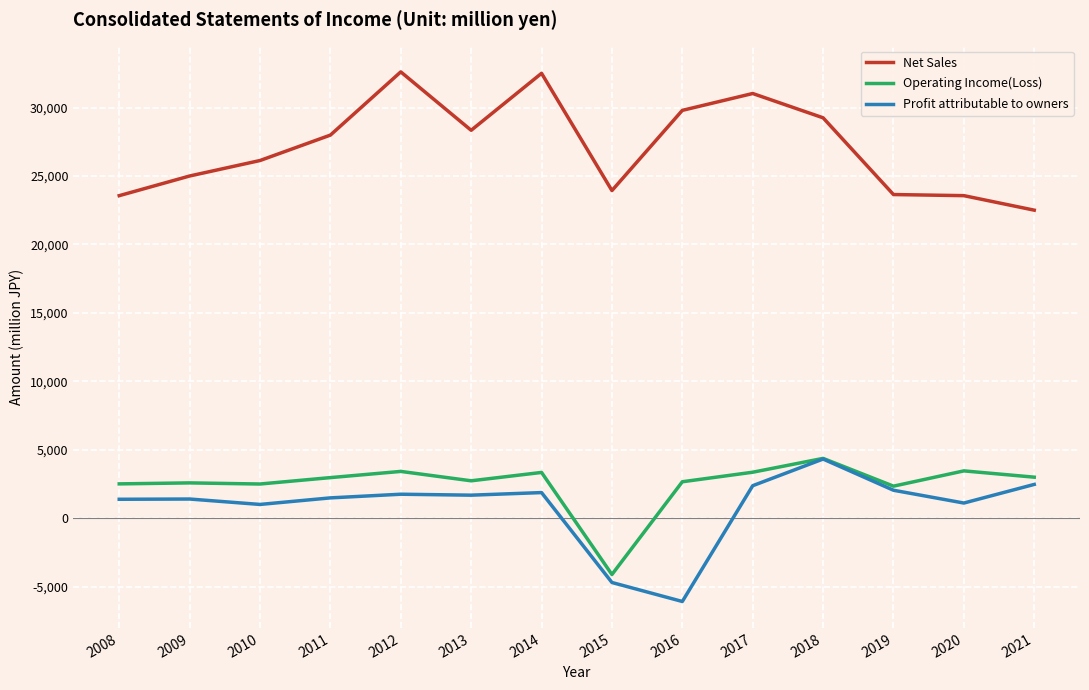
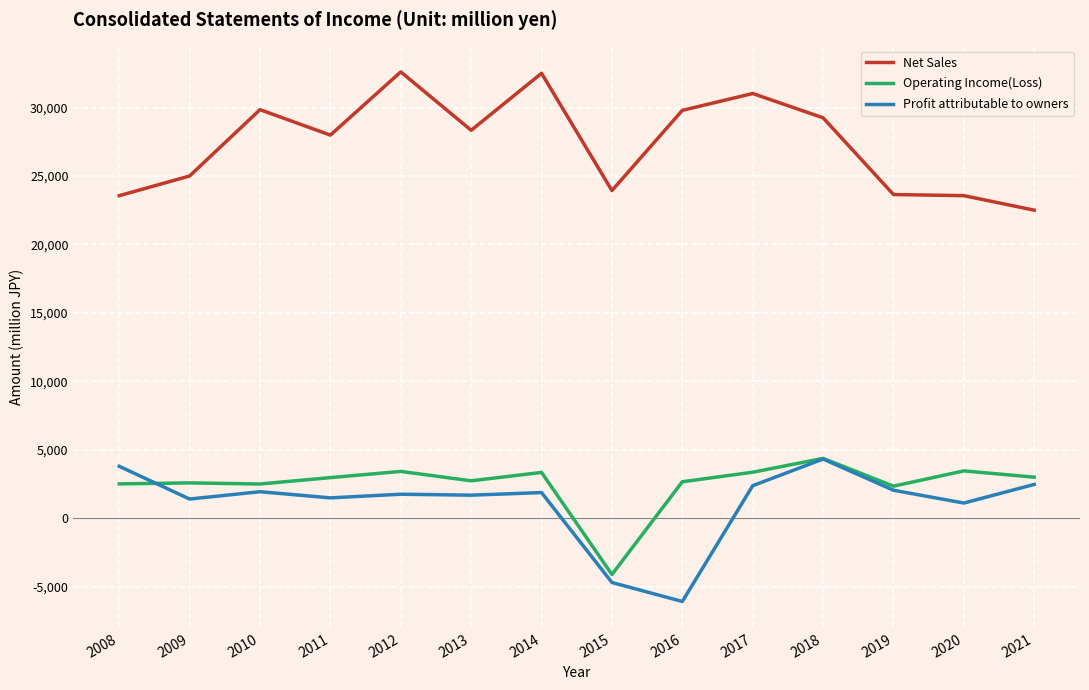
Profit attributable to owners, 2008: 1,400 -> 3,800
Net Sales, 2010: 26,100 -> 29,800
Profit attributable to owners, 2010: 1,000 -> 1,900
